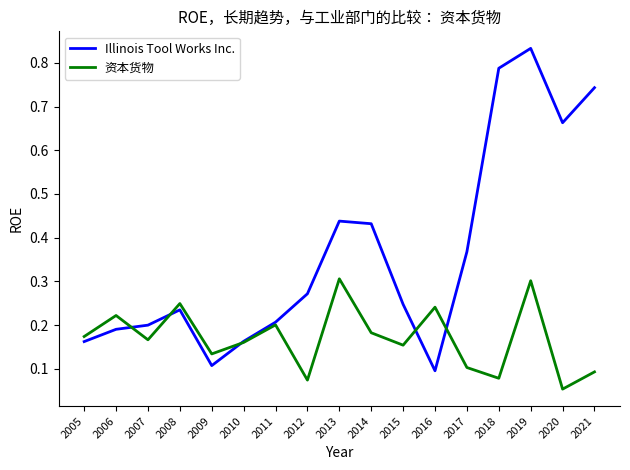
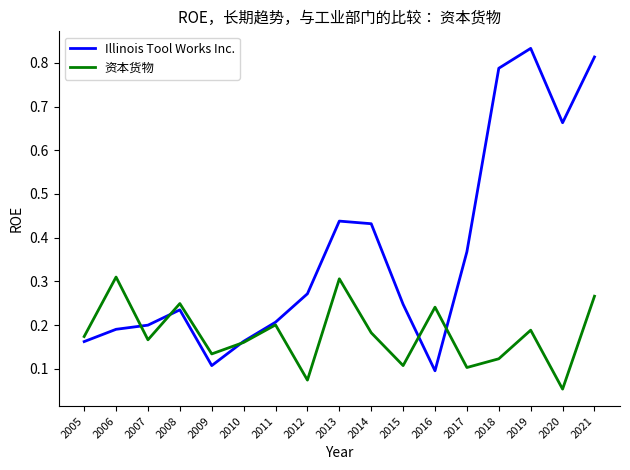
资本货物, 2006: 0.22 -> 0.31
资本货物, 2015: 0.15 -> 0.11
资本货物, 2018: 0.08 -> 0.12
资本货物, 2019: 0.30 -> 0.19
Illinois Tool Works Inc., 2021: 0.74 -> 0.81
资本货物, 2021: 0.09 -> 0.27
